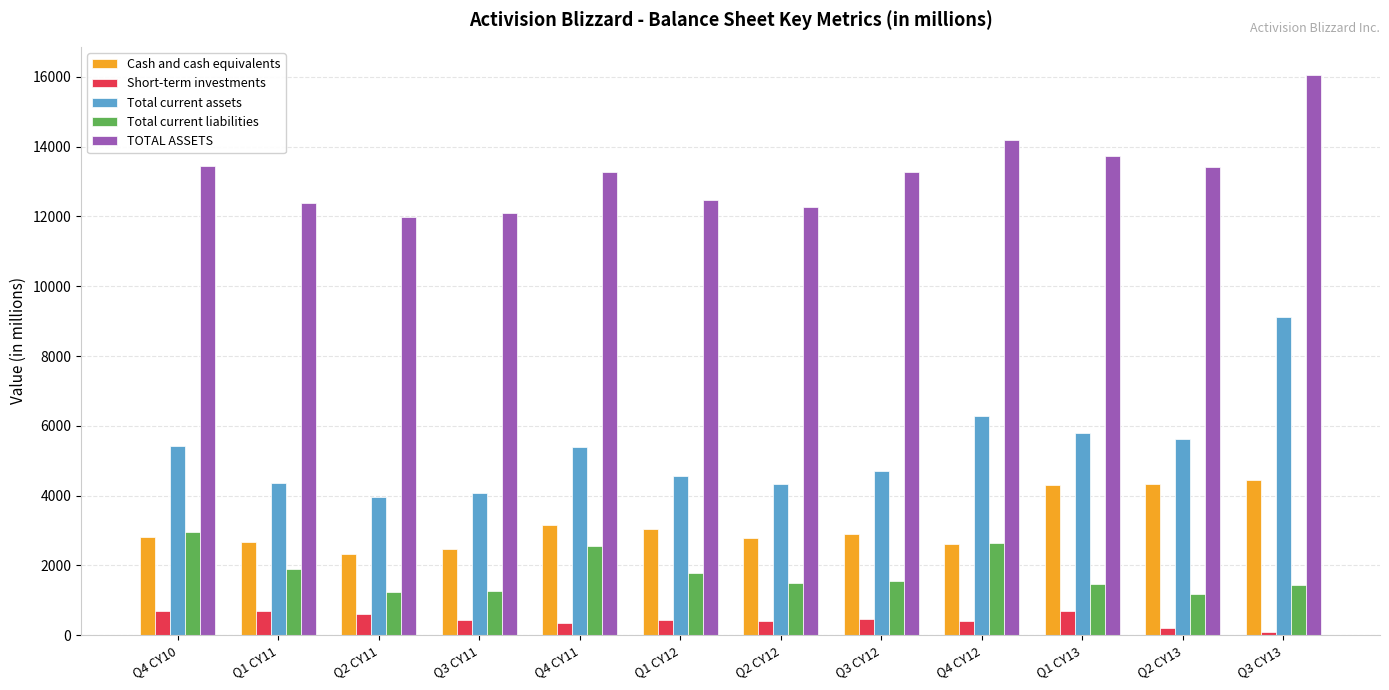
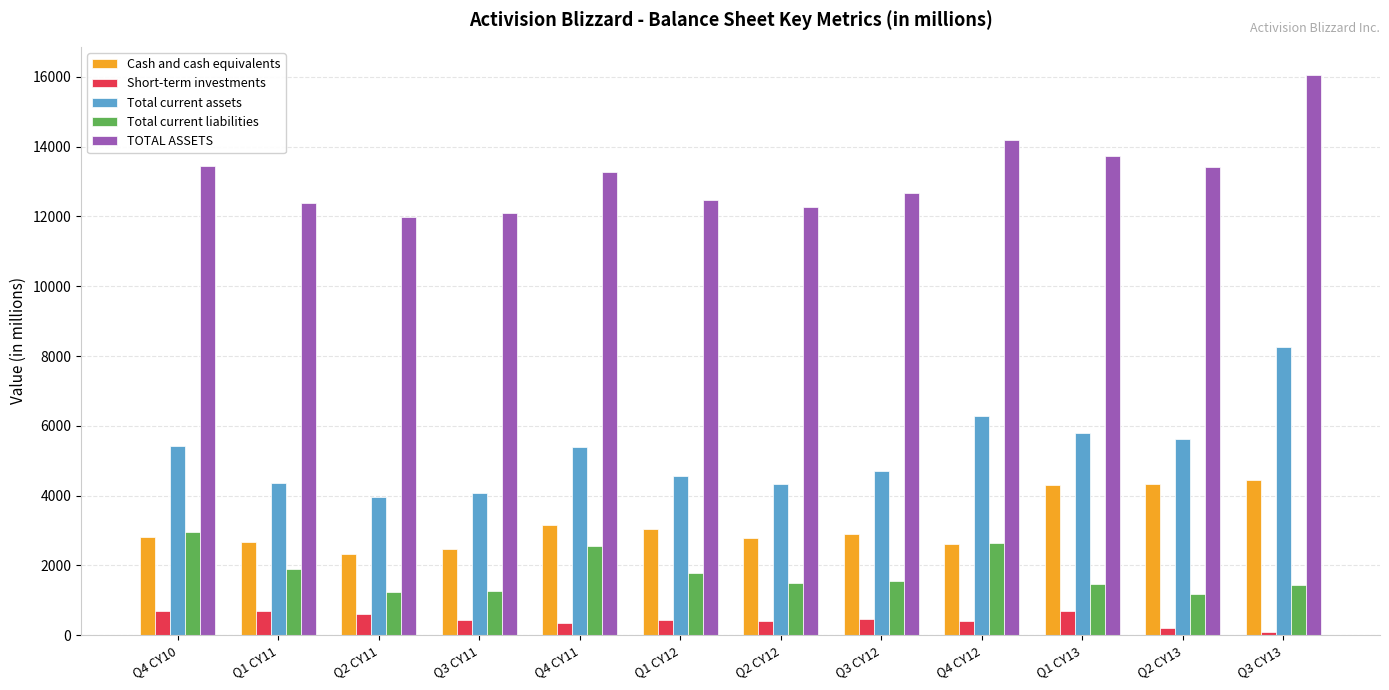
TOTAL ASSETS, Q3 CY12: 13300 -> 12700
Total current assets, Q3 CY13: 9100 -> 8300
